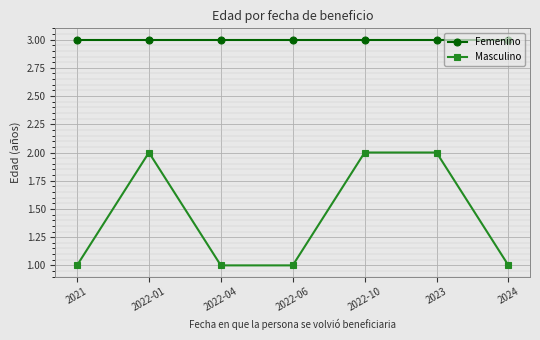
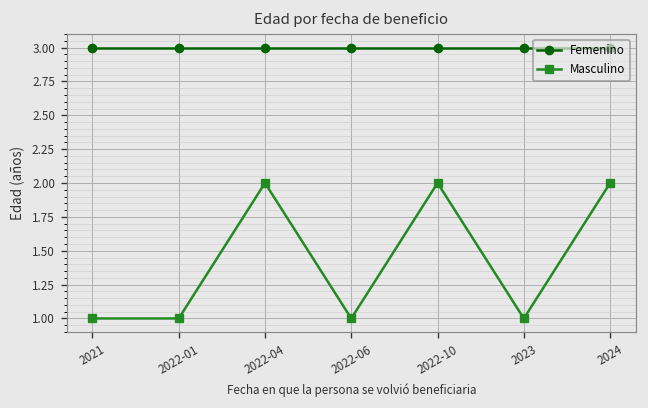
Masculino, 2022-01: 2 -> 1
Masculino, 2022-04: 1 -> 2
Masculino, 2023: 2 -> 1
Masculino, 2024: 1 -> 2
